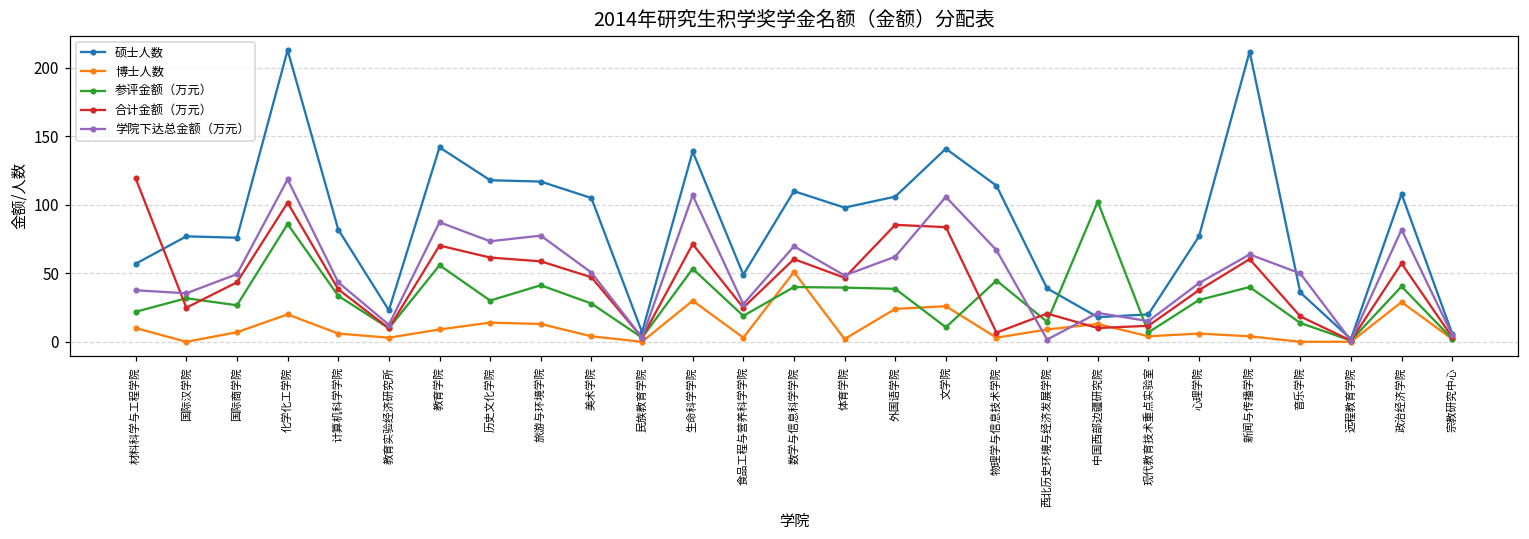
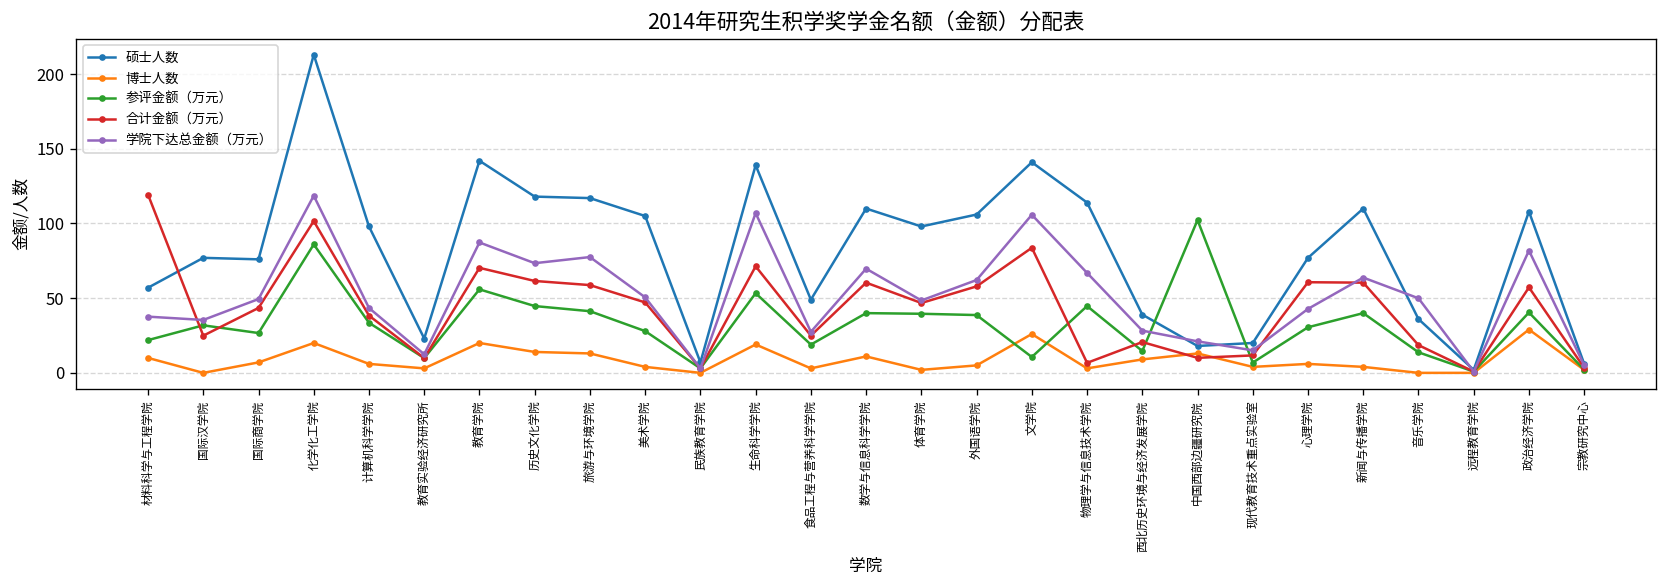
硕士人数, 计算机科学学院: 82 -> 98
博士人数, 教育学院: 9 -> 20
参评金额（万元）, 历史文化学院: 30 -> 45
博士人数, 生命科学学院: 30 -> 19
博士人数, 数学与信息科学学院: 51 -> 11
博士人数, 外国语学院: 24 -> 5
合计金额（万元）, 外国语学院: 85 -> 58
学院下达总金额（万元）, 西北历史环境与经济发展学院: 2 -> 28
合计金额（万元）, 心理学院: 38 -> 61
硕士人数, 新闻与传播学院: 212 -> 110
